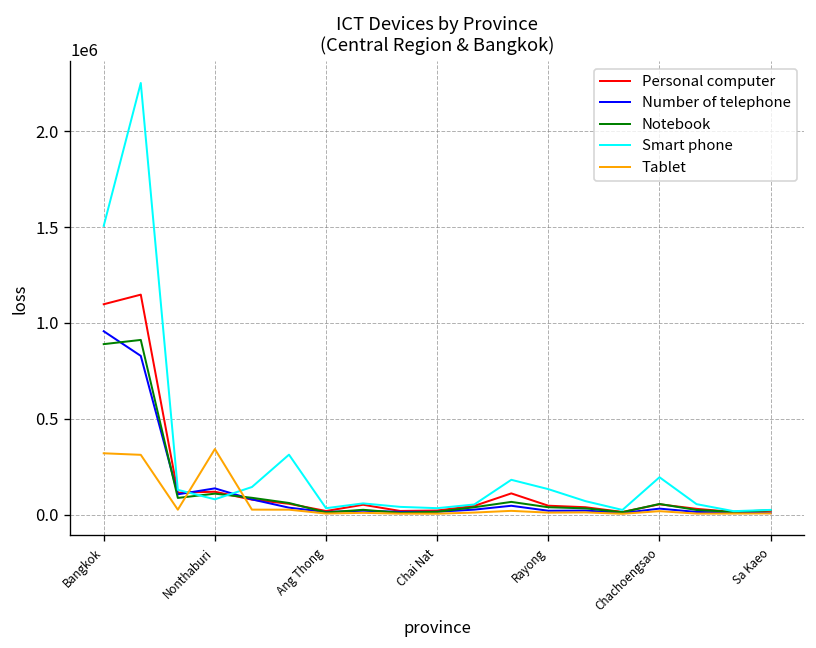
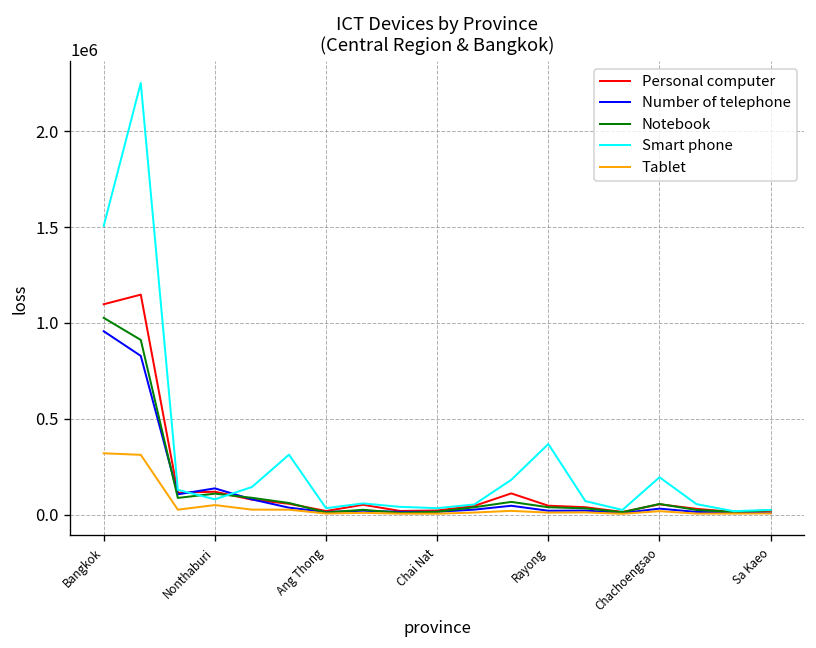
Notebook, Bangkok: 890000 -> 1030000
Tablet, Nonthaburi: 340000 -> 50000
Smart phone, Rayong: 130000 -> 370000
